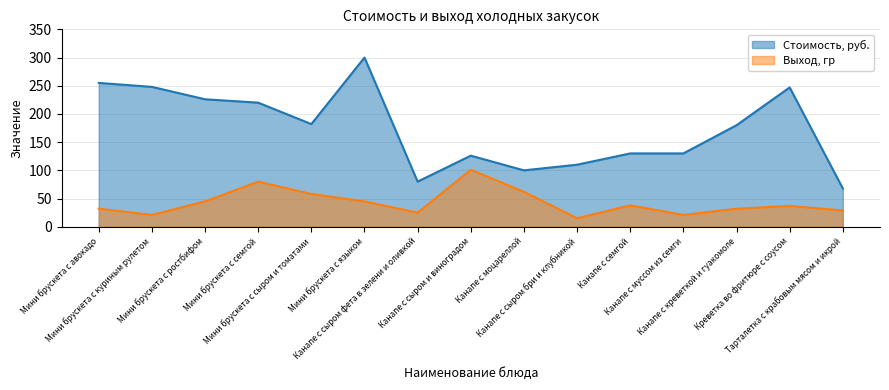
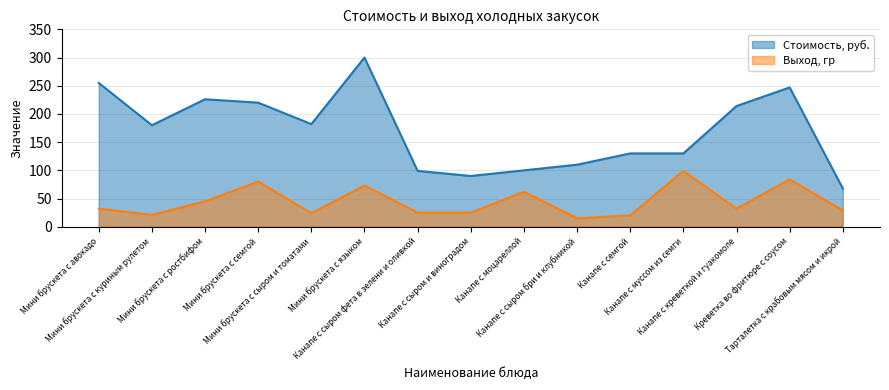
Стоимость, руб., Мини брускета с куриным рулетом: 250 -> 180
Выход, гр, Мини брускета с сыром и томатами: 60 -> 20
Выход, гр, Мини брускета с языком: 50 -> 70
Стоимость, руб., Канапе с сыром фета в зелени и оливкой: 80 -> 100
Стоимость, руб., Канапе с сыром и виноградом: 130 -> 90
Выход, гр, Канапе с сыром и виноградом: 100 -> 30
Выход, гр, Канапе с семгой: 40 -> 20
Выход, гр, Канапе с муссом из семги: 20 -> 100
Стоимость, руб., Канапе с креветкой и гуакомоле: 180 -> 210
Выход, гр, Креветка во фритюре с соусом: 40 -> 80
